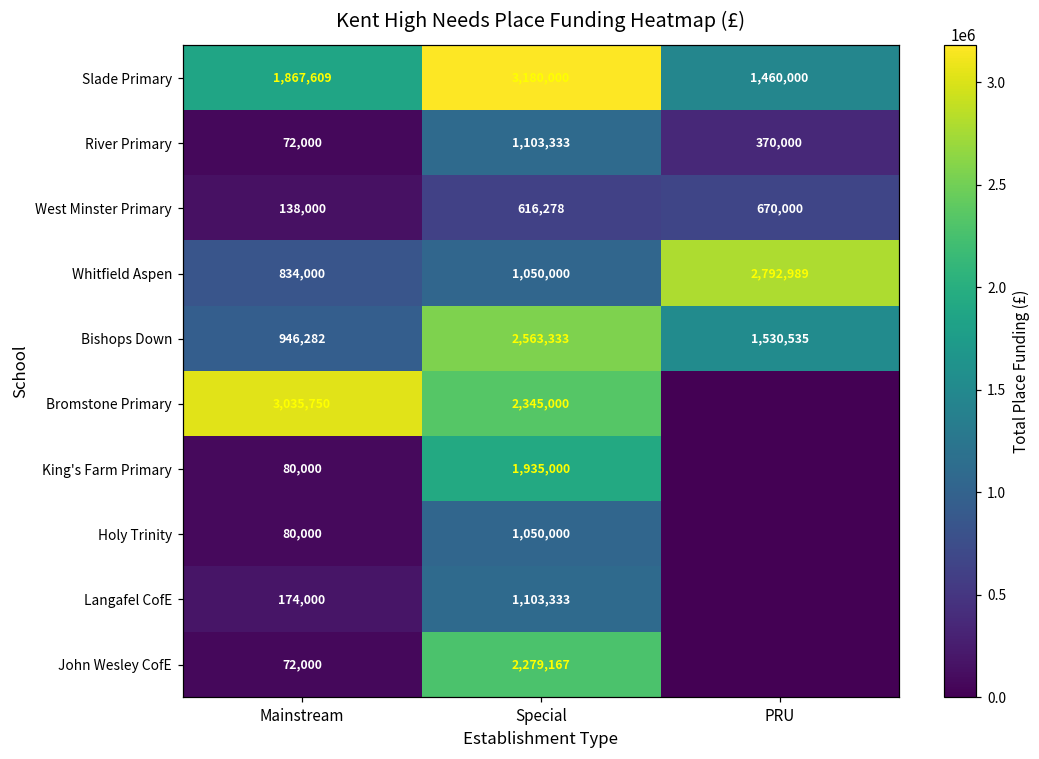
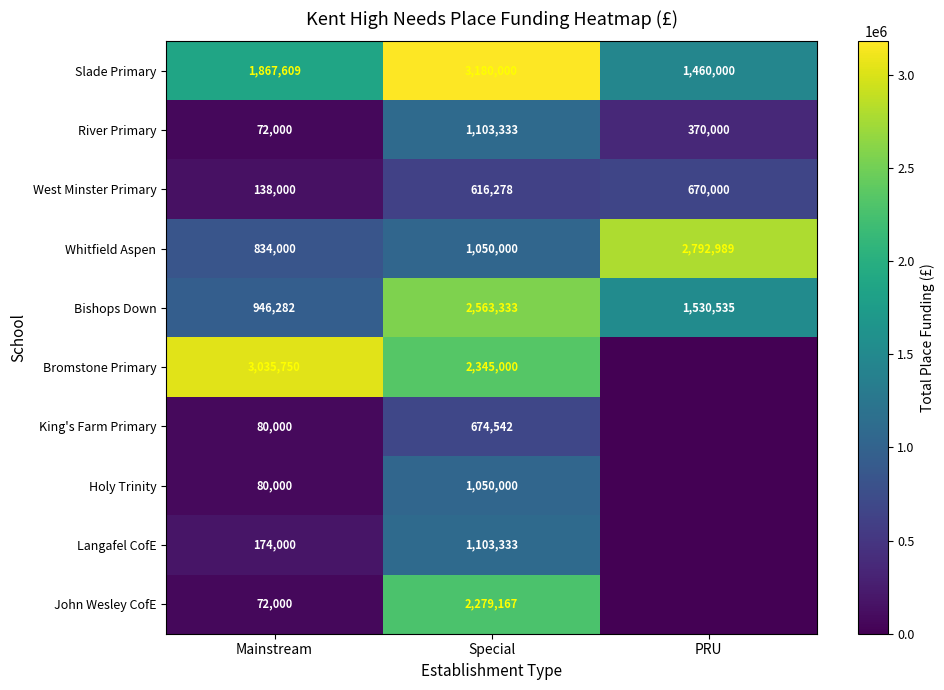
King's Farm Primary, Special: 1,935,000 -> 674,542
